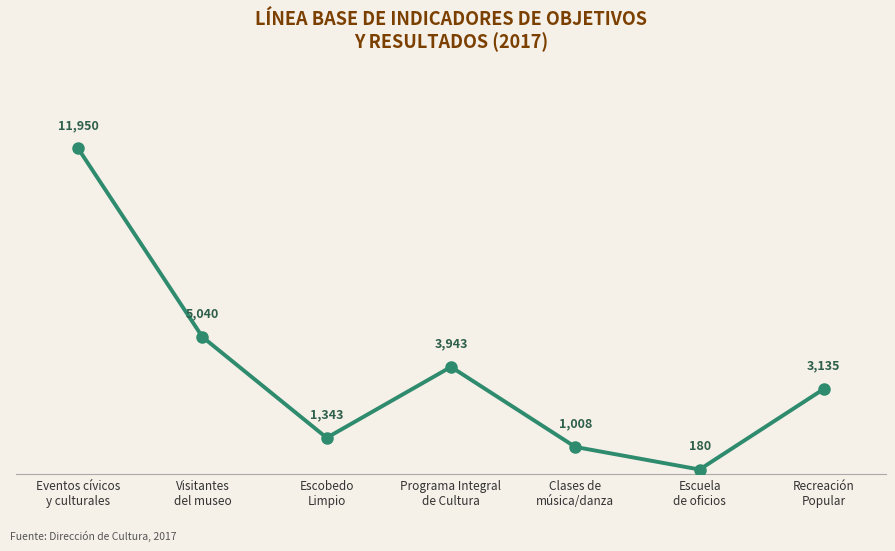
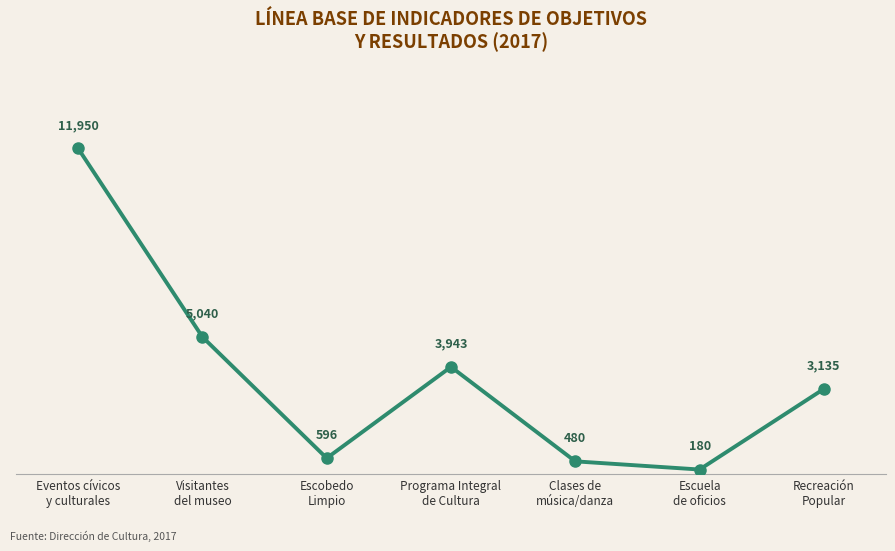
Escobedo Limpio: 1,343 -> 596
Clases de música/danza: 1,008 -> 480
